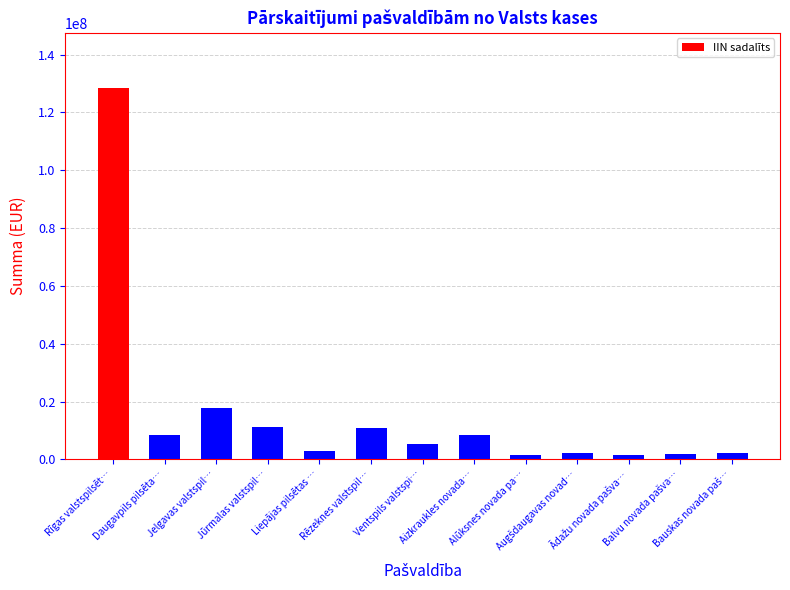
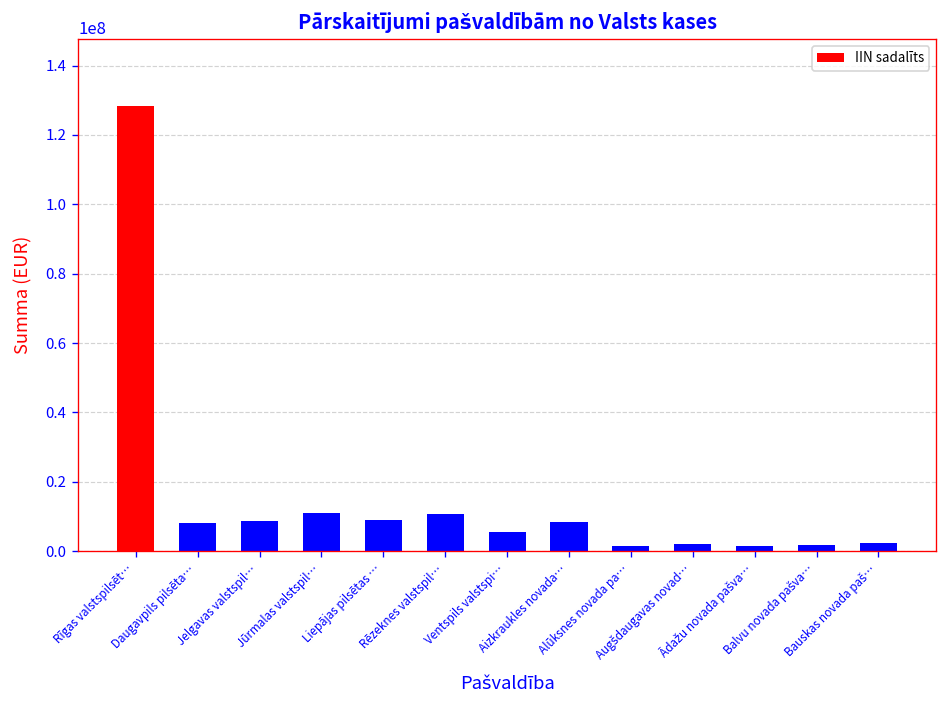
Jelgavas valstspil…: 18000000 -> 9000000
Liepājas pilsētas …: 3000000 -> 9000000
